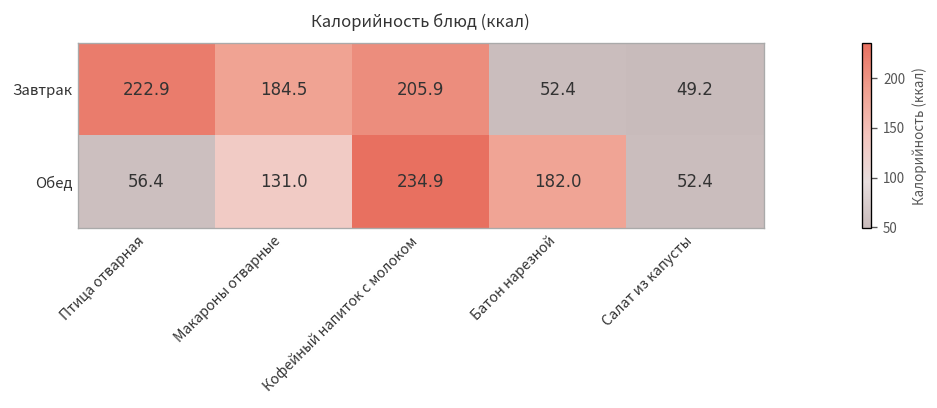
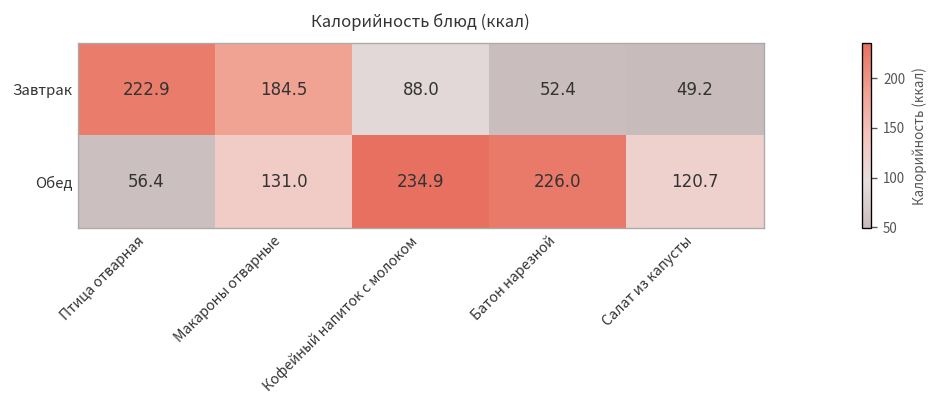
Завтрак, Кофейный напиток с молоком: 205.9 -> 88.0
Обед, Батон нарезной: 182.0 -> 226.0
Обед, Салат из капусты: 52.4 -> 120.7
